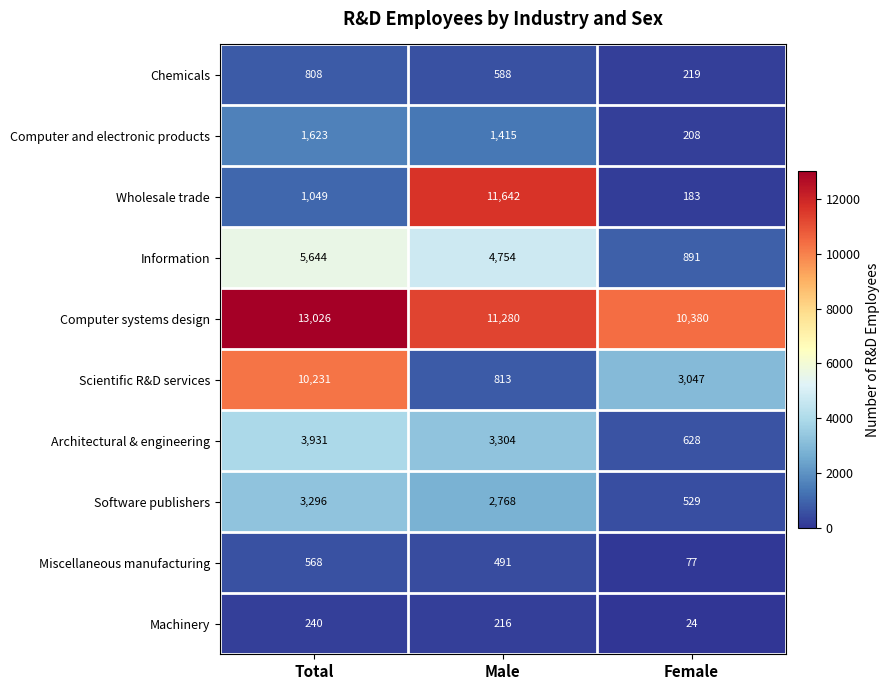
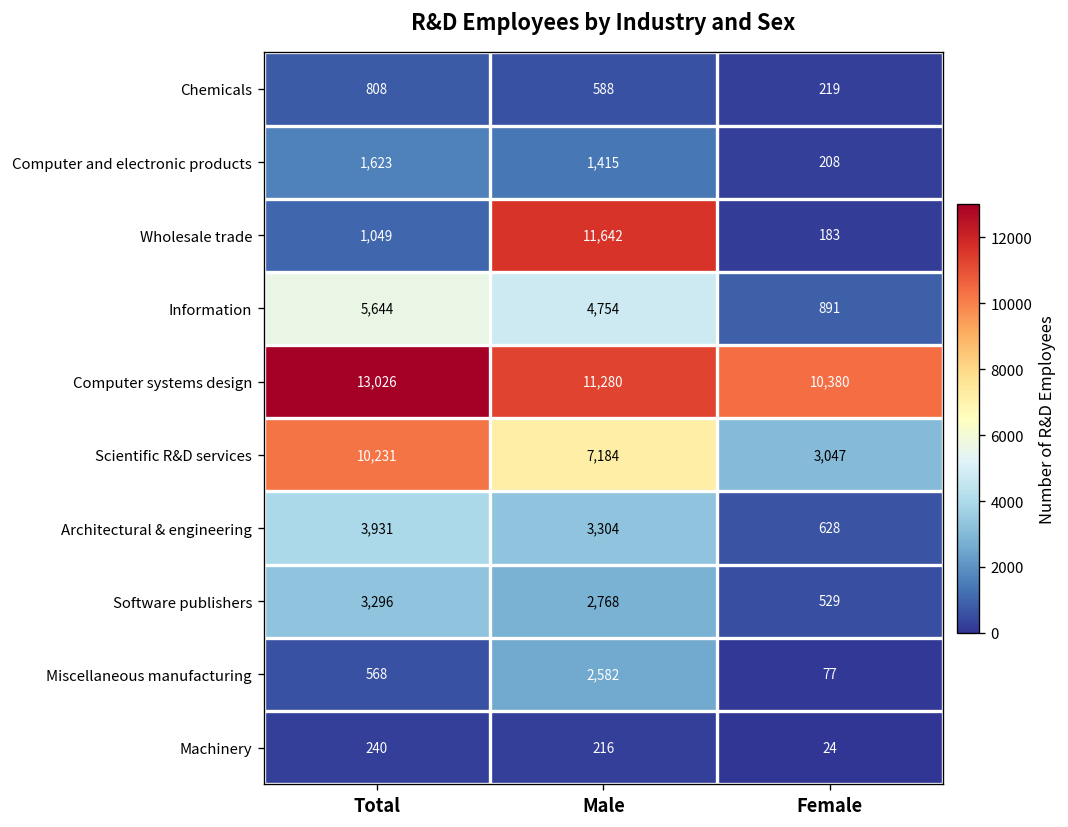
Scientific R&D services, Male: 813 -> 7,184
Miscellaneous manufacturing, Male: 491 -> 2,582
